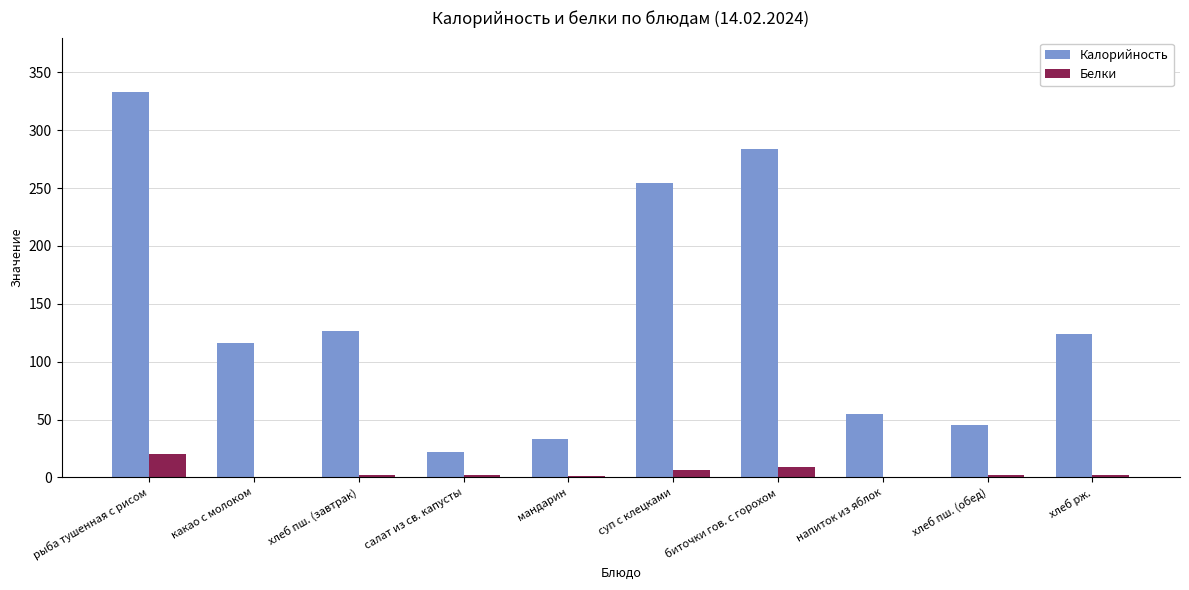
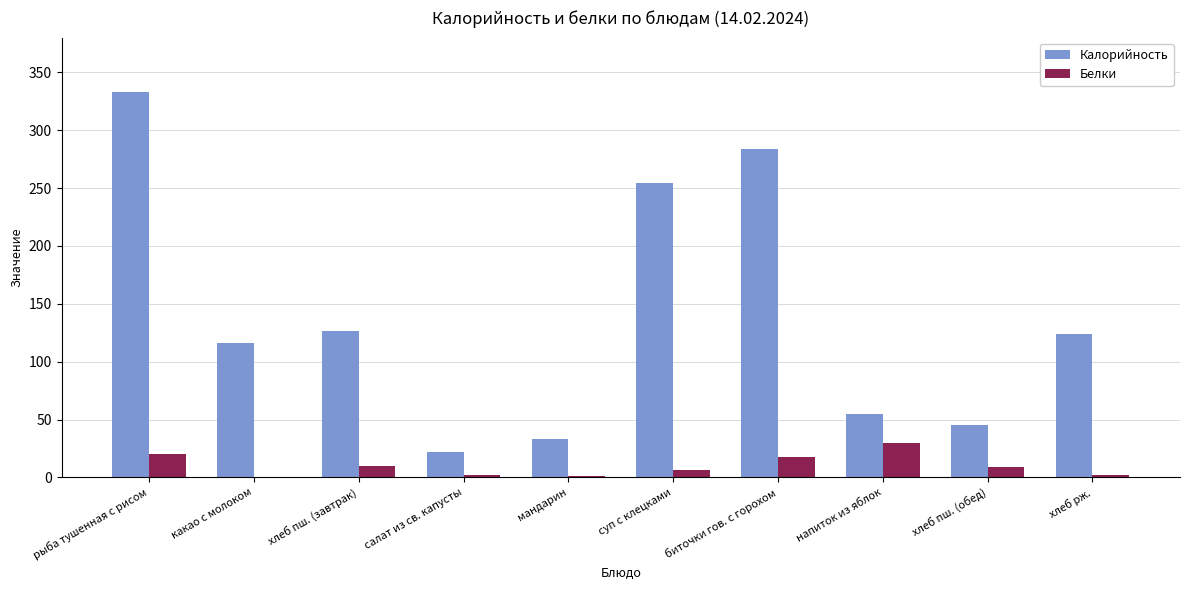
Белки, хлеб пш. (завтрак): 2 -> 10
Белки, биточки гов. с горохом: 9 -> 18
Белки, напиток из яблок: 0 -> 30
Белки, хлеб пш. (обед): 2 -> 9
